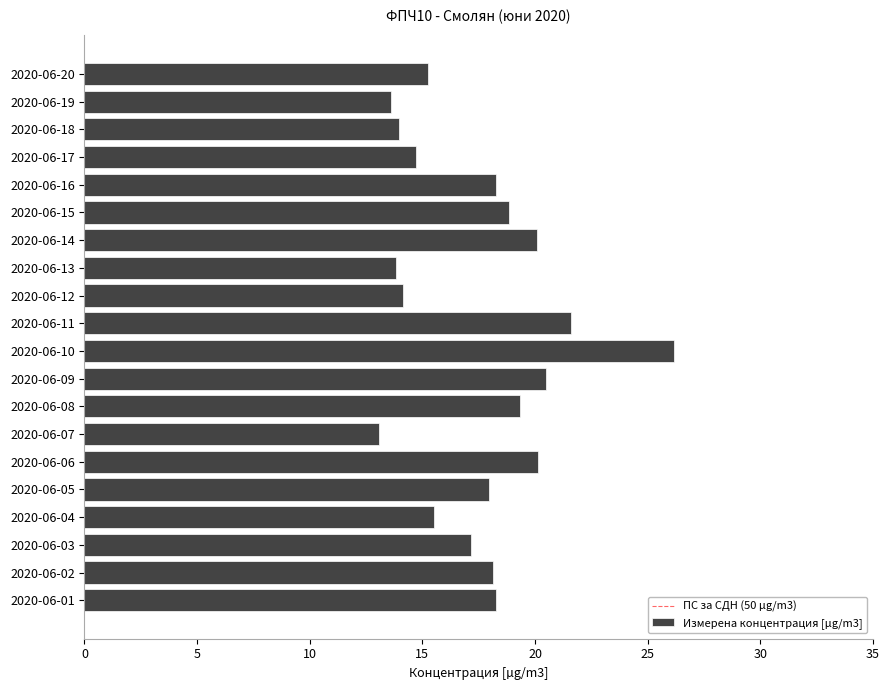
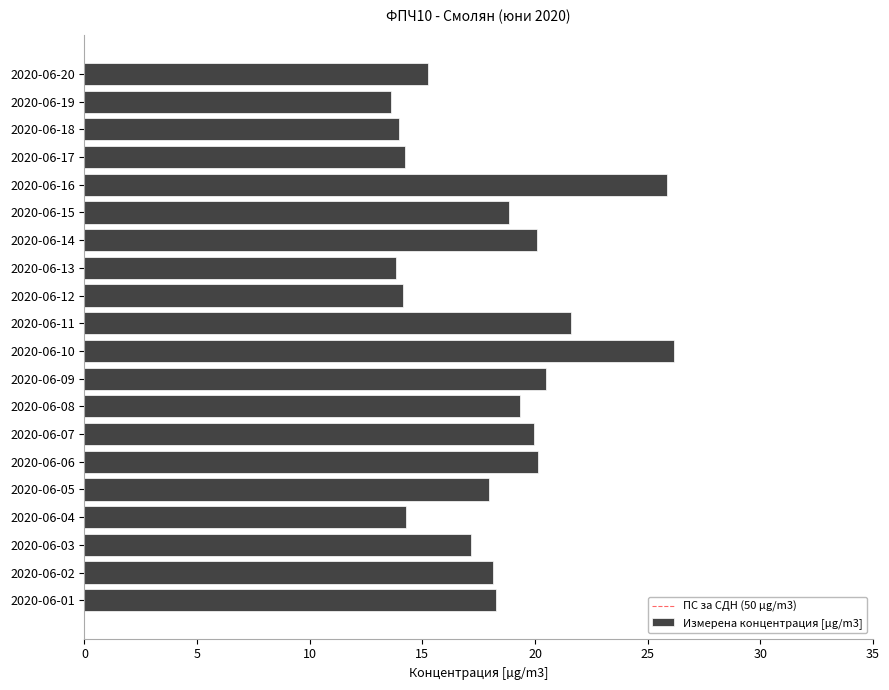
2020-06-17: 14.7 -> 14.2
2020-06-16: 18.3 -> 25.8
2020-06-07: 13.1 -> 20.0
2020-06-04: 15.5 -> 14.3
